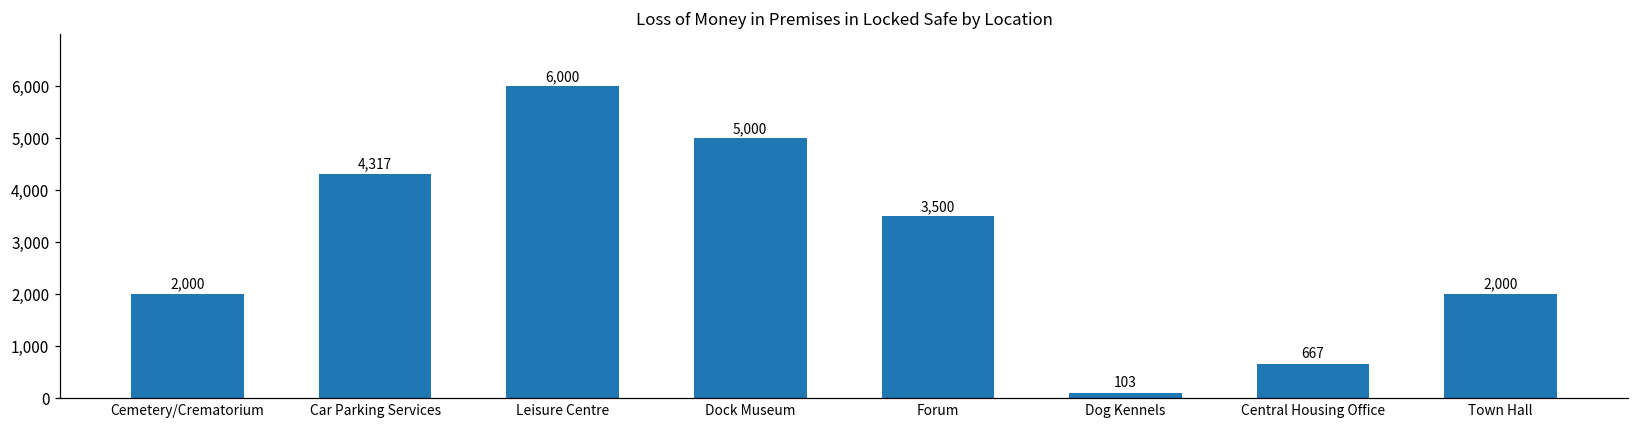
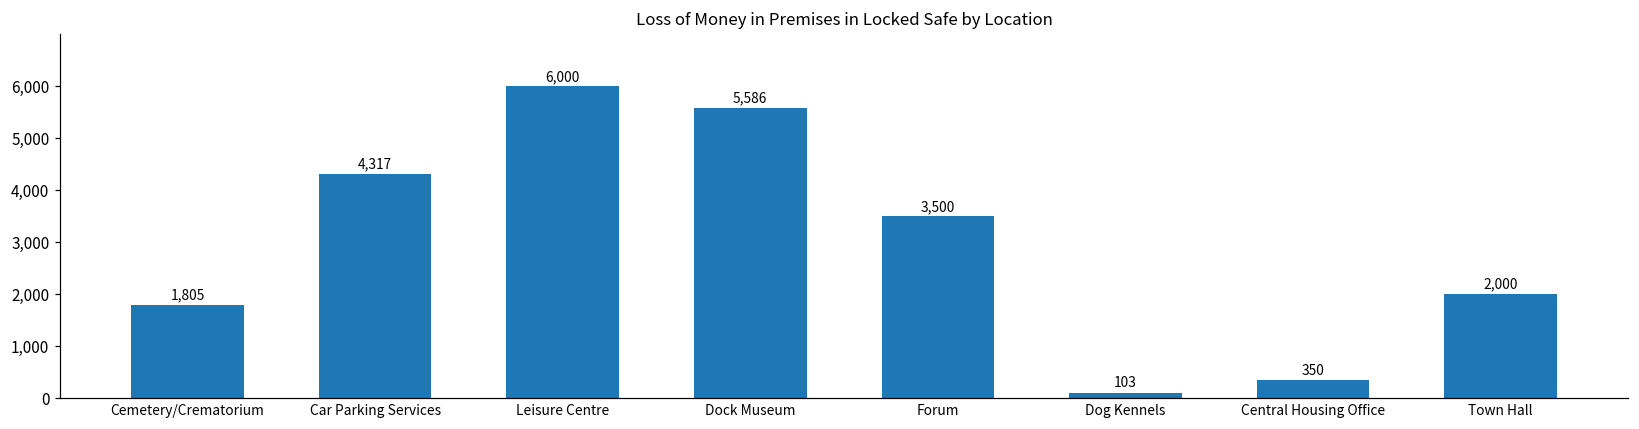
Cemetery/Crematorium: 2,000 -> 1,805
Dock Museum: 5,000 -> 5,586
Central Housing Office: 667 -> 350
